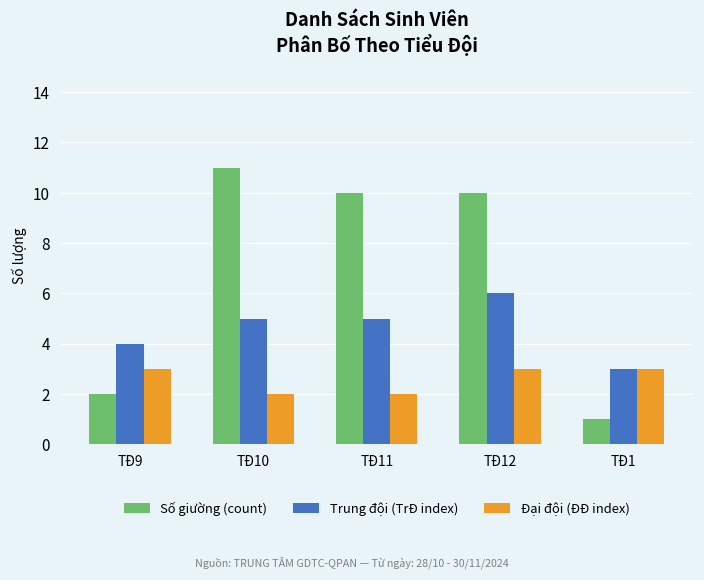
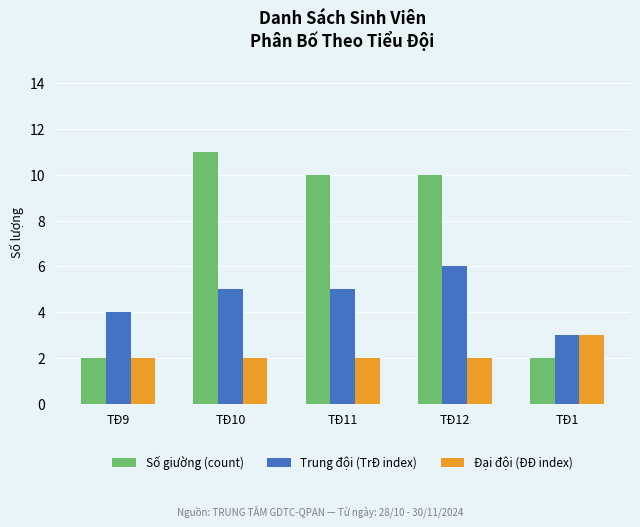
Đại đội (ĐĐ index), TĐ9: 3 -> 2
Đại đội (ĐĐ index), TĐ12: 3 -> 2
Số giường (count), TĐ1: 1 -> 2
